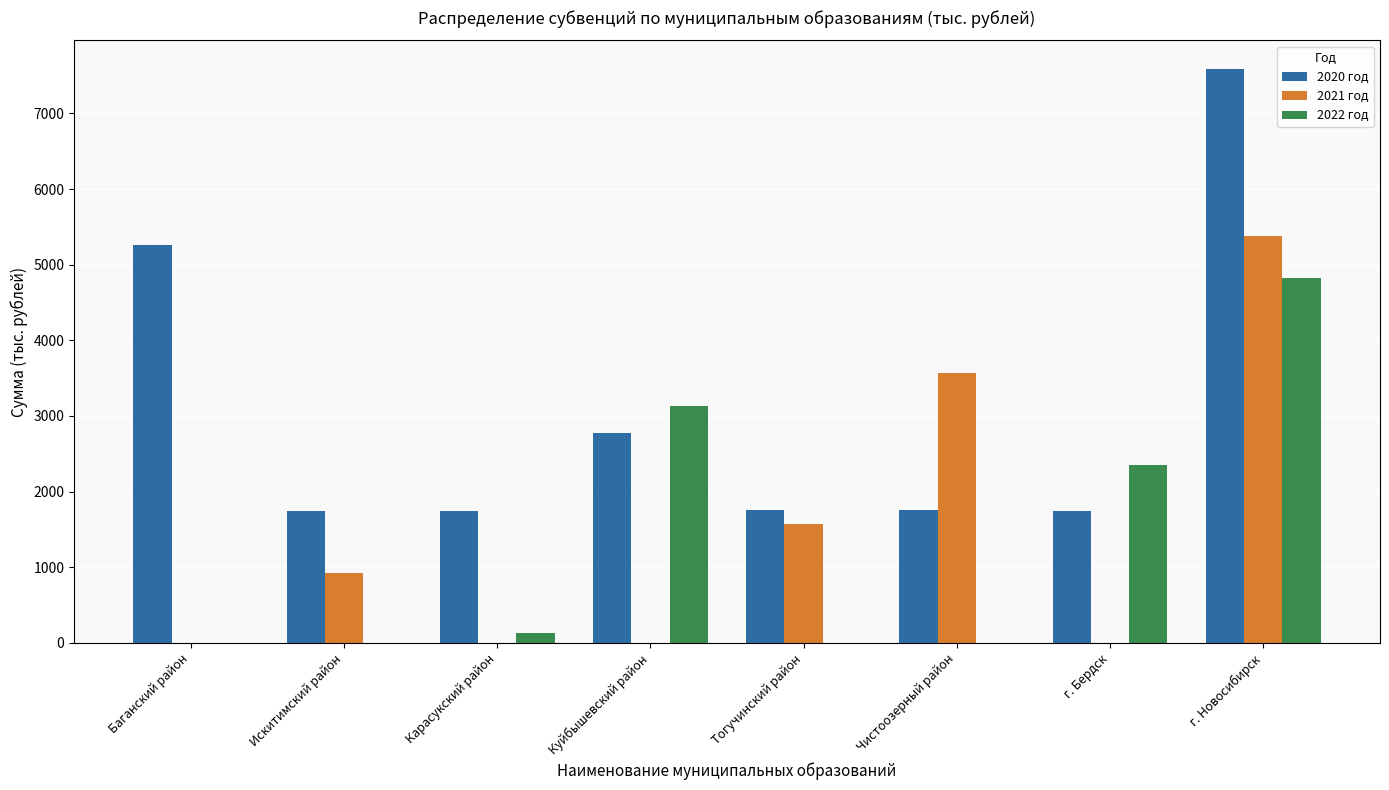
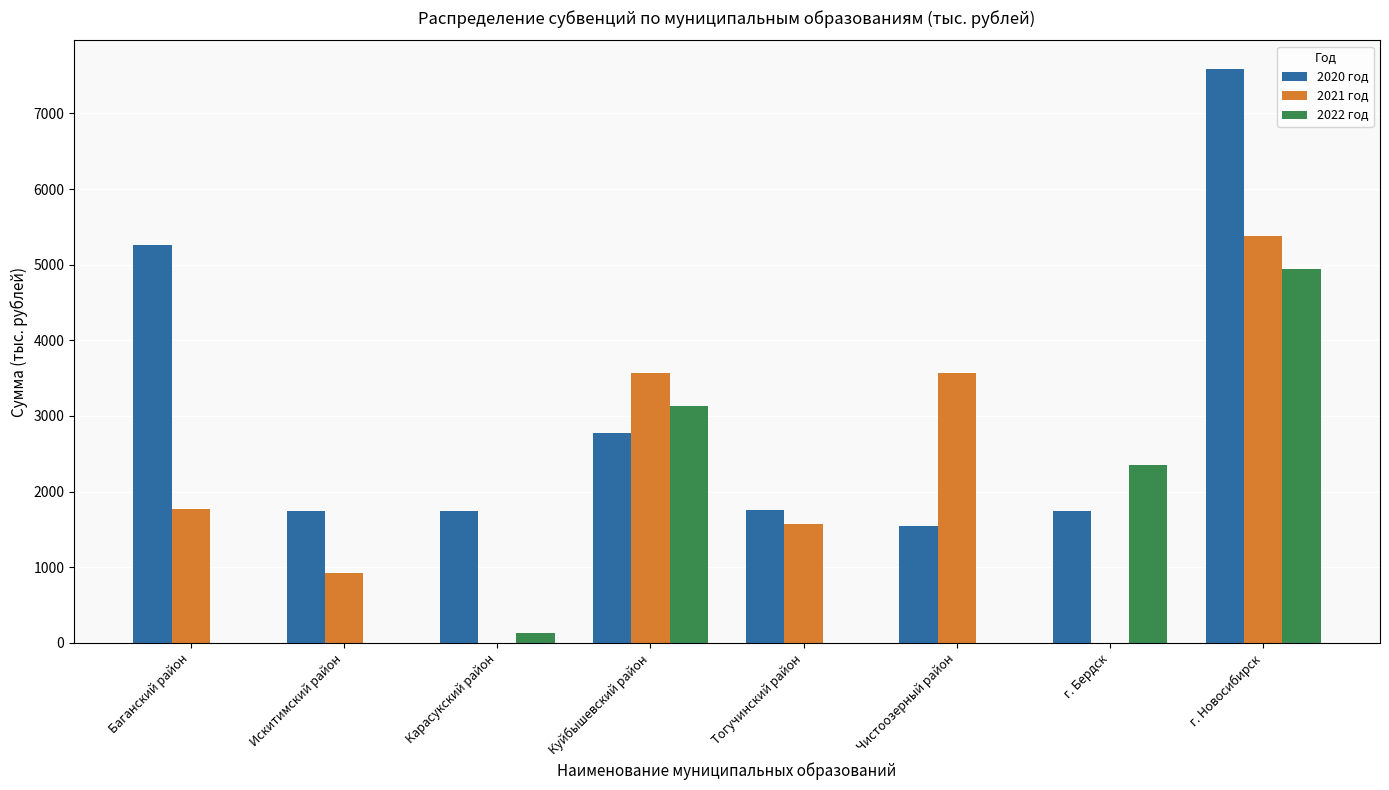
2021 год, Баганский район: 0 -> 1800
2021 год, Куйбышевский район: 0 -> 3600
2020 год, Чистоозерный район: 1800 -> 1500
2022 год, г. Новосибирск: 4800 -> 4900
